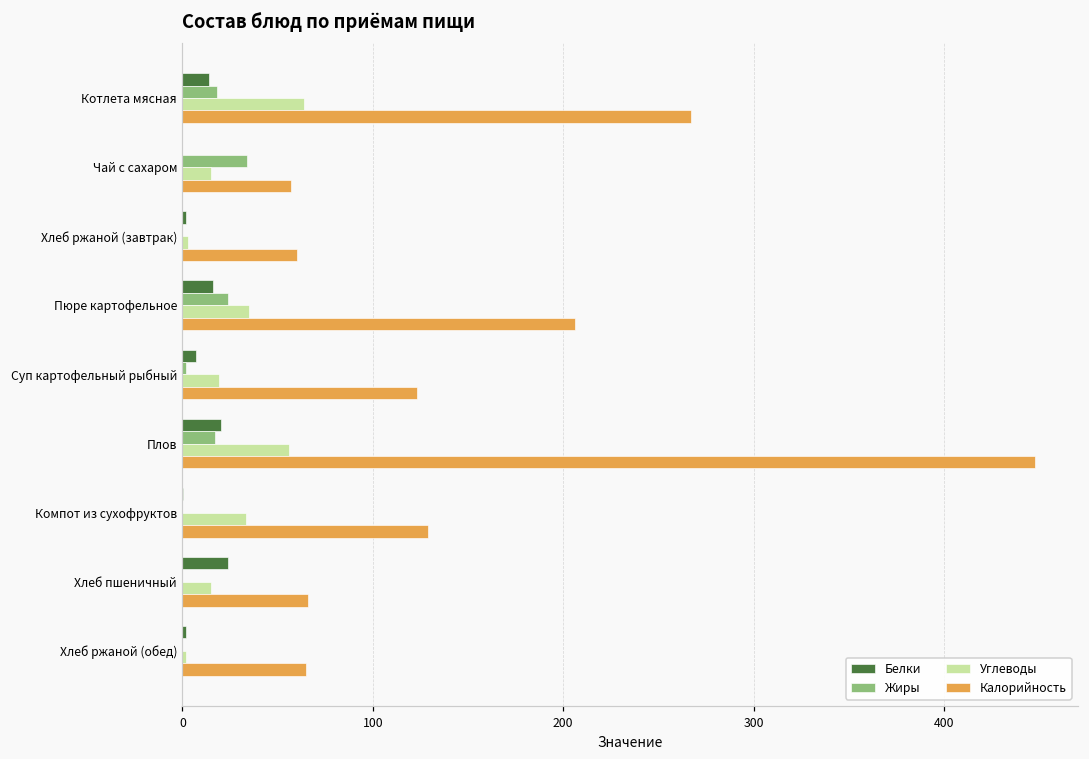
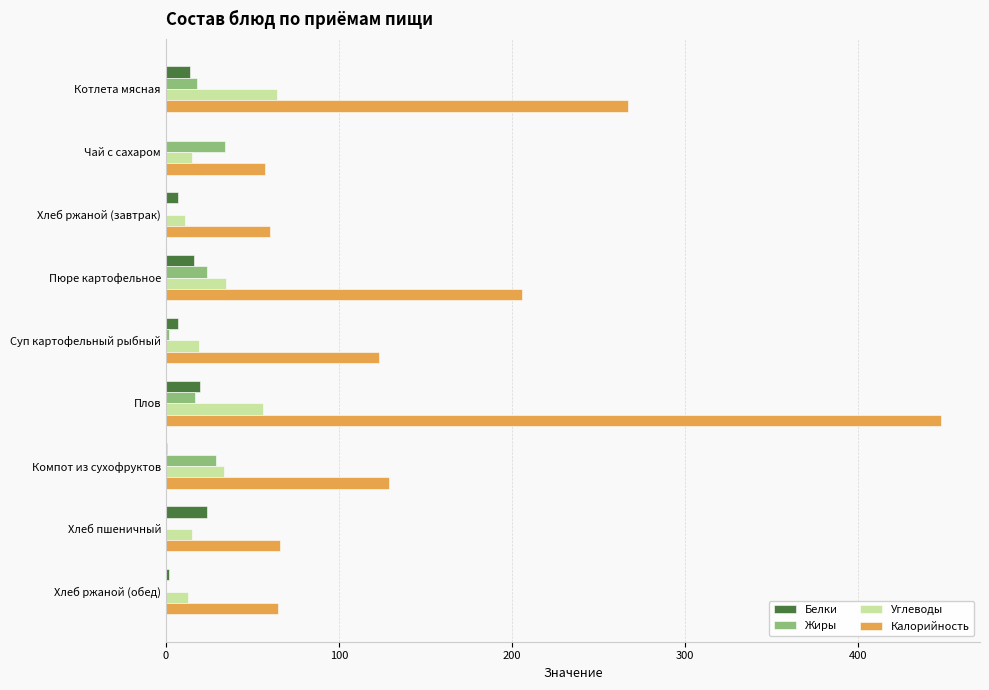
Белки, Хлеб ржаной (завтрак): 2 -> 7
Углеводы, Хлеб ржаной (завтрак): 3 -> 11
Жиры, Компот из сухофруктов: 0 -> 29
Углеводы, Хлеб ржаной (обед): 2 -> 13
